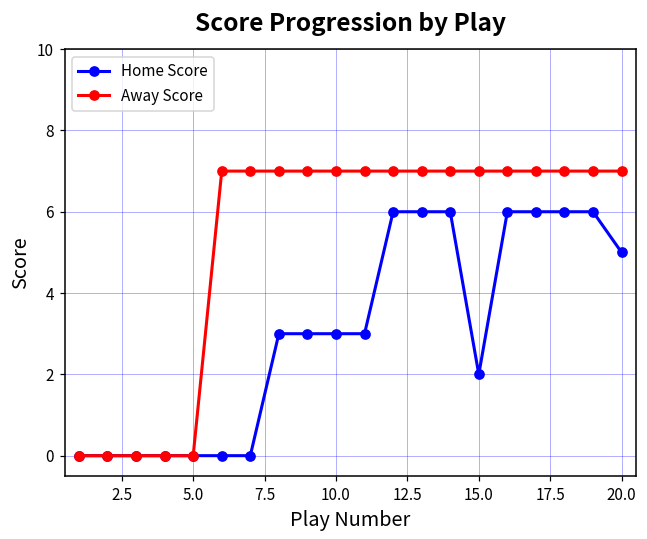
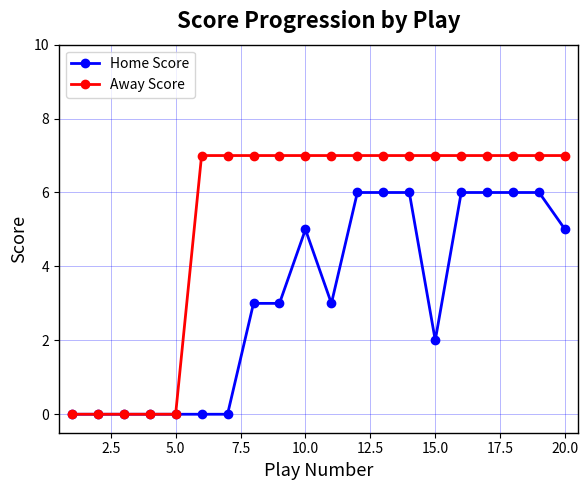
Home Score, 10.0: 3 -> 5
